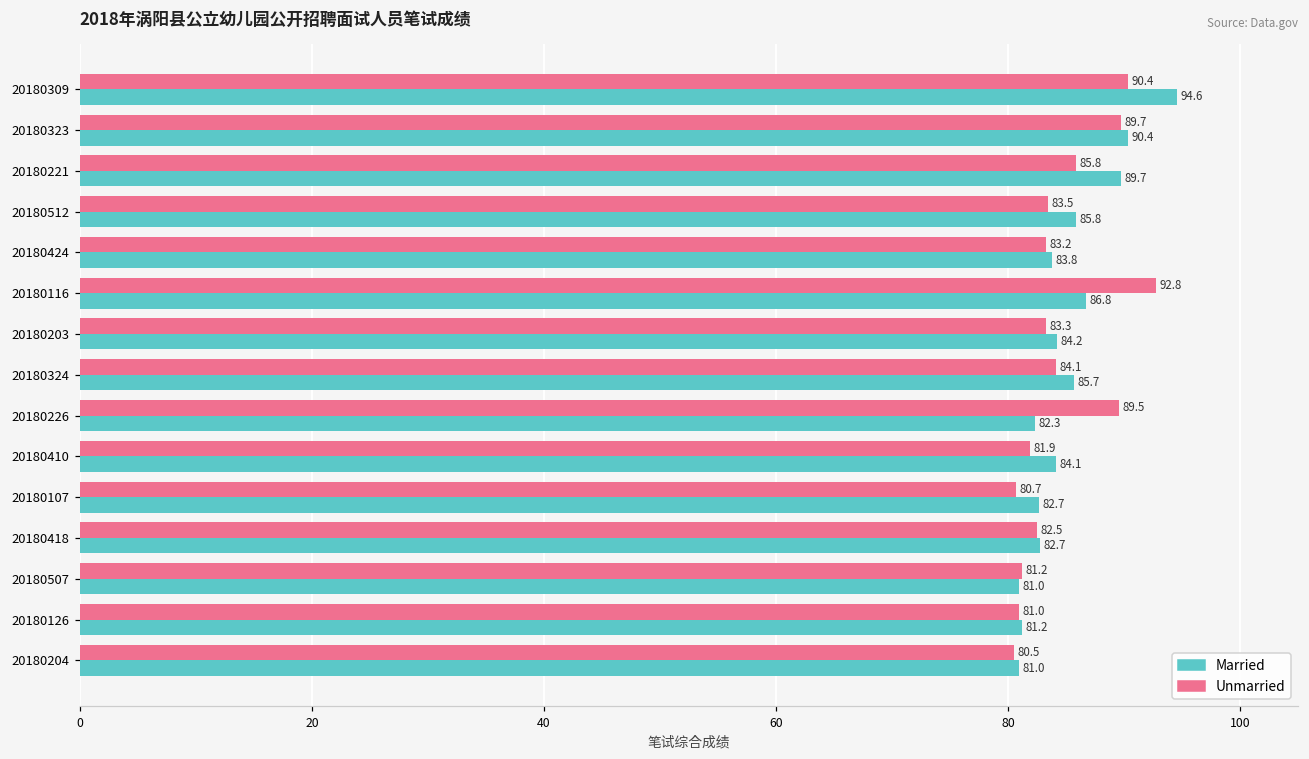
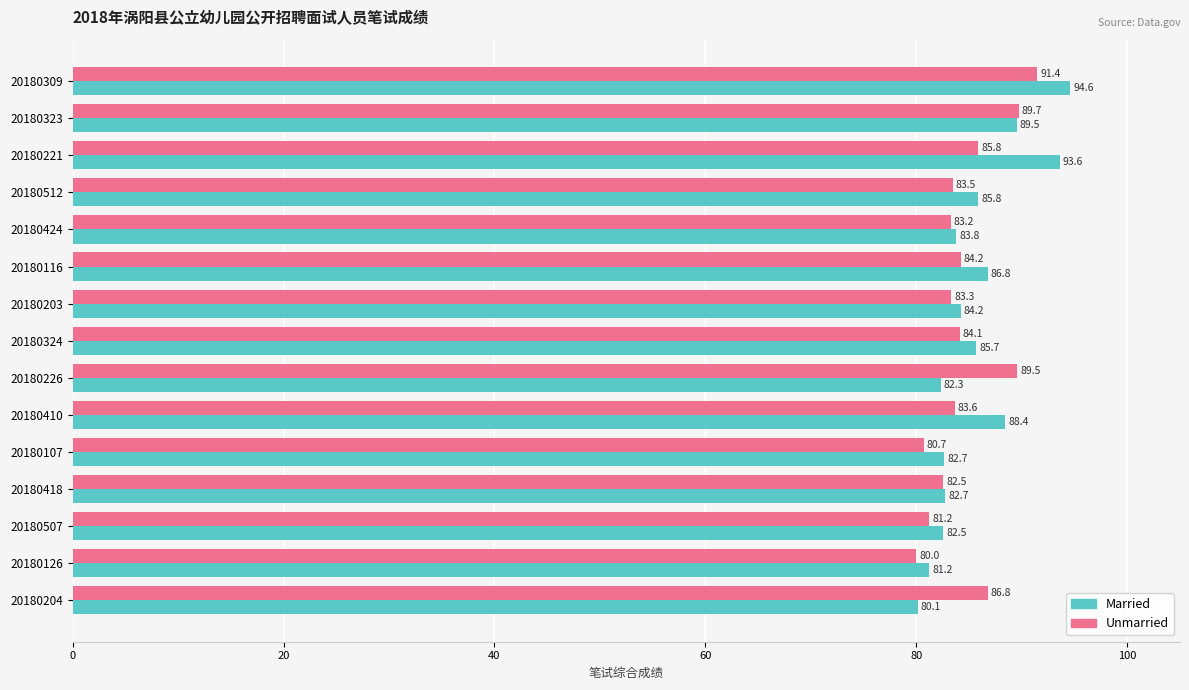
Unmarried, 20180309: 90.4 -> 91.4
Married, 20180323: 90.4 -> 89.5
Married, 20180221: 89.7 -> 93.6
Unmarried, 20180116: 92.8 -> 84.2
Unmarried, 20180410: 81.9 -> 83.6
Married, 20180410: 84.1 -> 88.4
Married, 20180507: 81.0 -> 82.5
Unmarried, 20180126: 81.0 -> 80.0
Unmarried, 20180204: 80.5 -> 86.8
Married, 20180204: 81.0 -> 80.1
